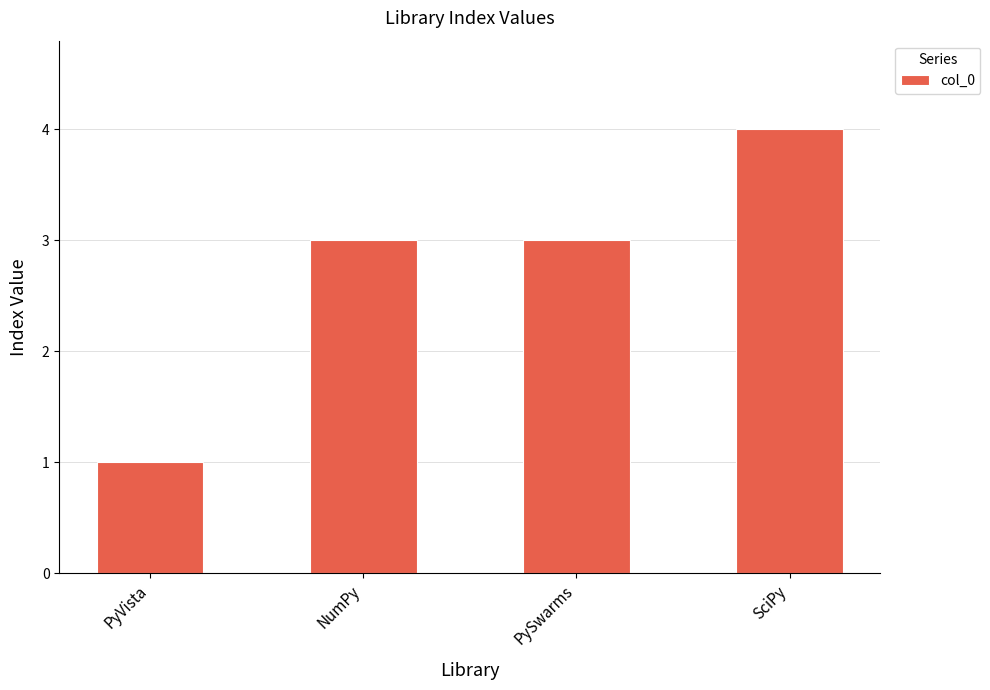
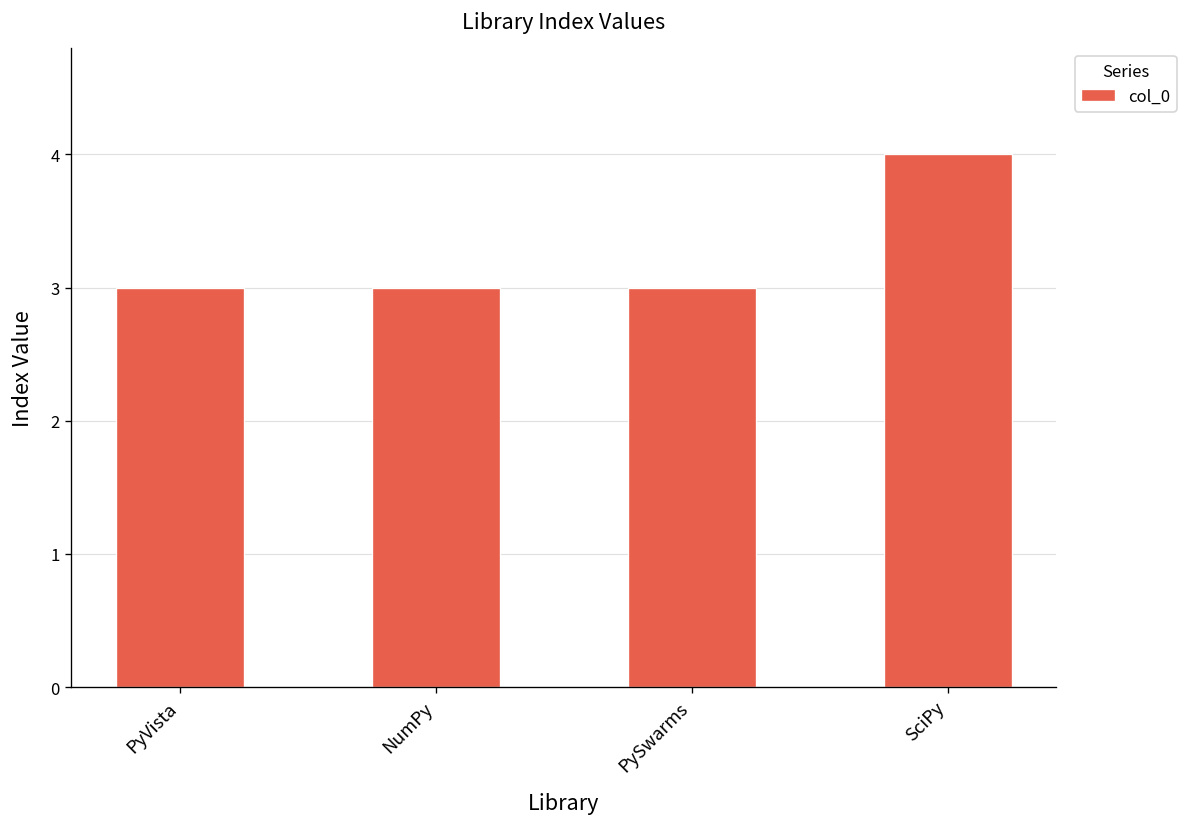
PyVista: 1 -> 3
